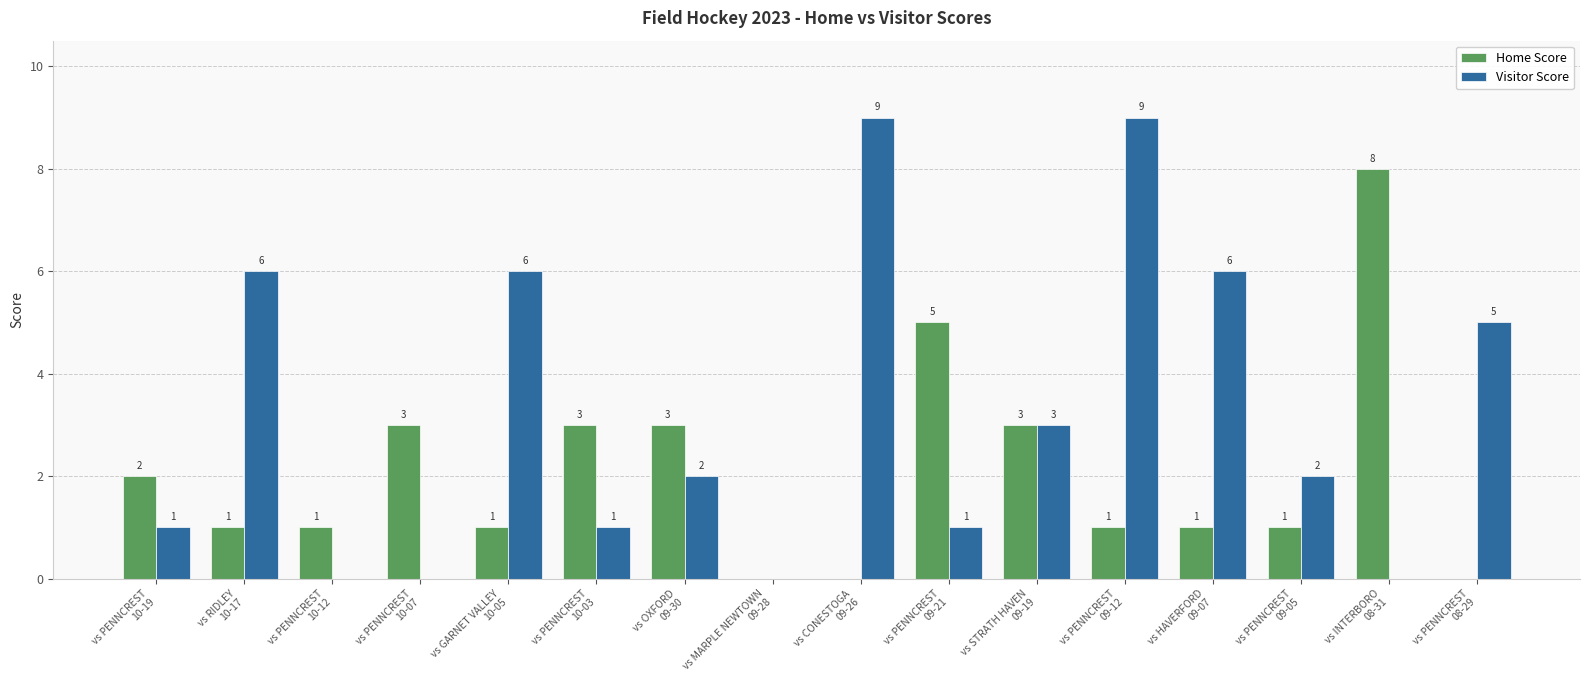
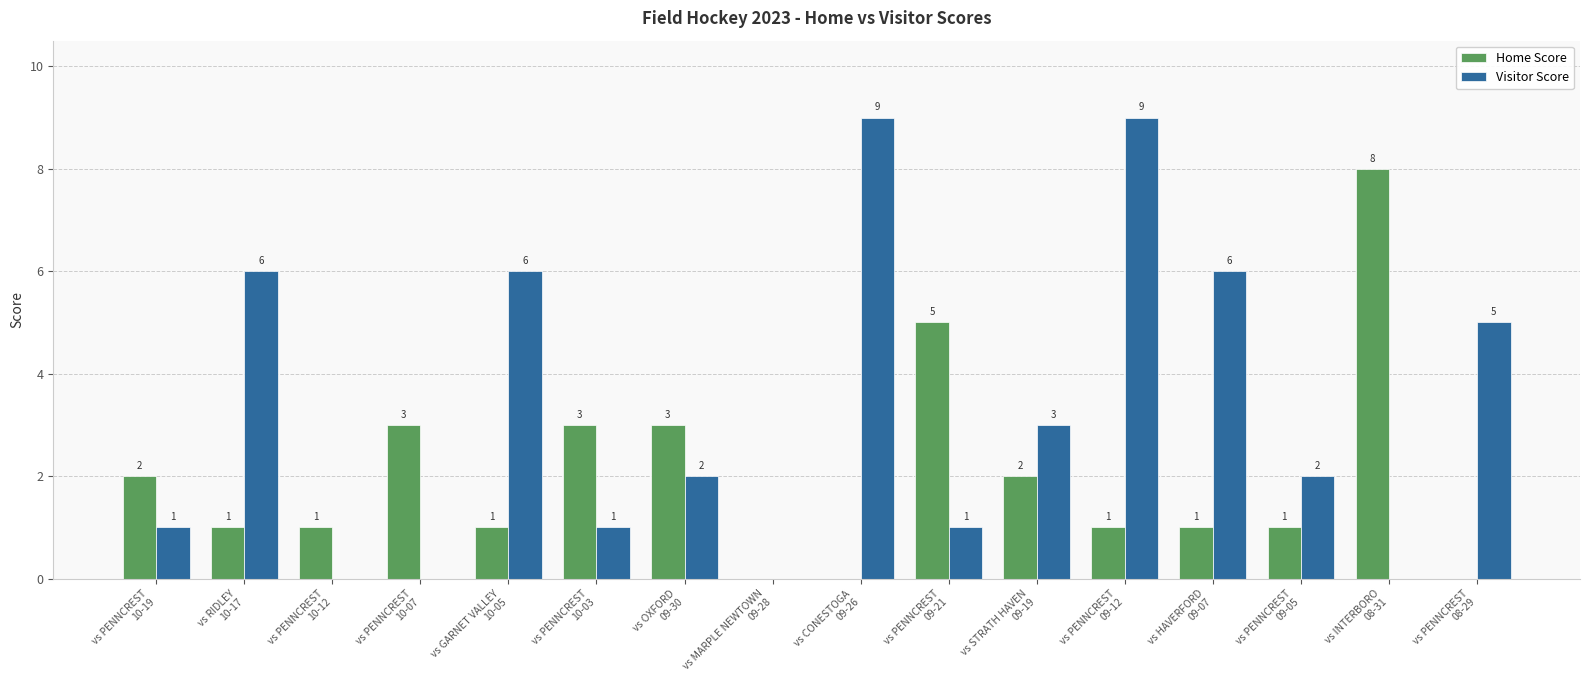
Home Score, vs STRATH HAVEN 09-19: 3 -> 2
